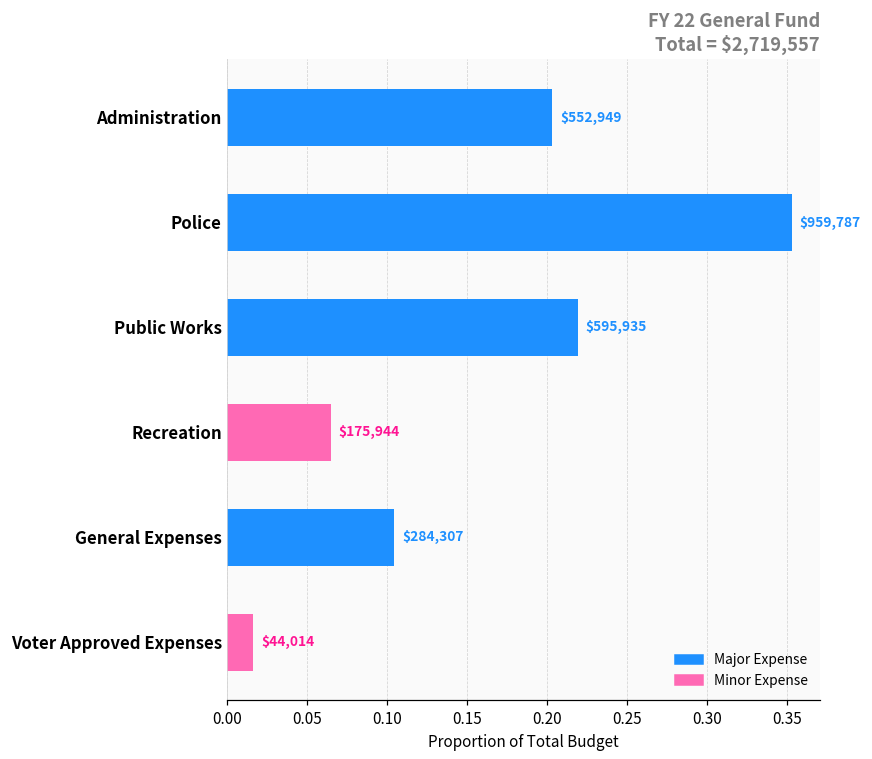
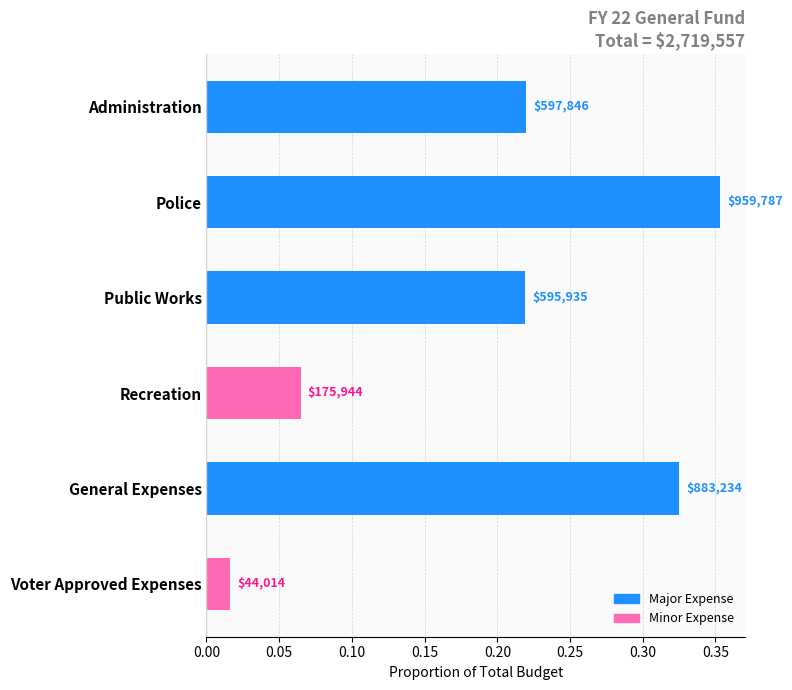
Administration: $552,949 -> $597,846
General Expenses: $284,307 -> $883,234
